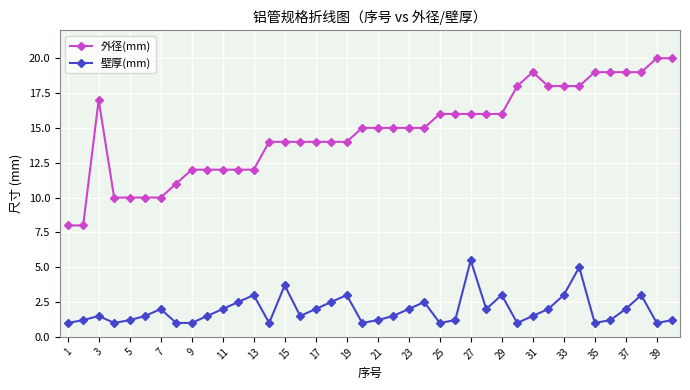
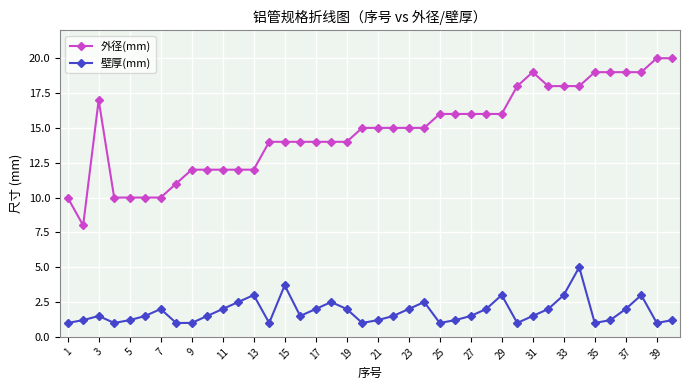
外径(mm), 1: 8 -> 10
壁厚(mm), 19: 3 -> 2
壁厚(mm), 27: 5.5 -> 1.5
